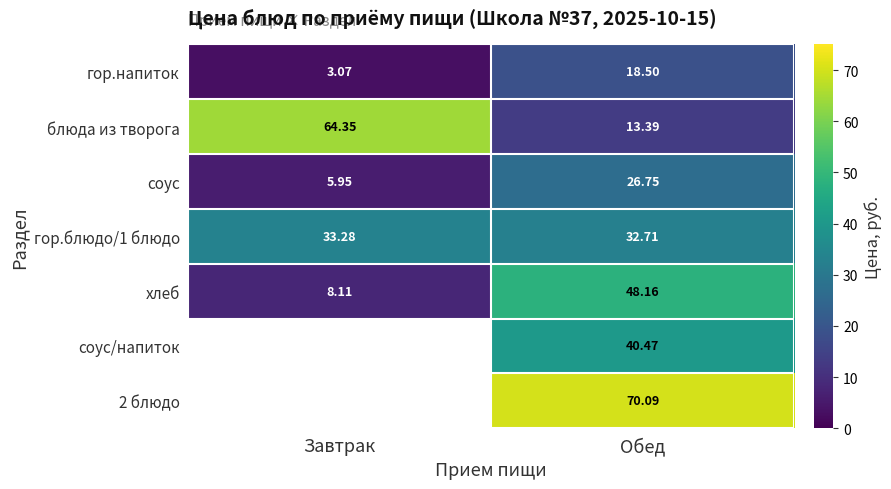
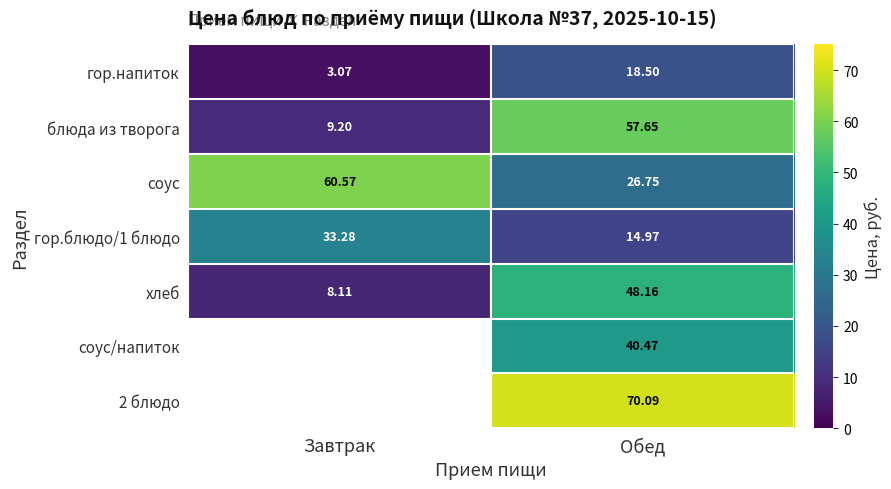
блюда из творога, Завтрак: 64.35 -> 9.20
блюда из творога, Обед: 13.39 -> 57.65
соус, Завтрак: 5.95 -> 60.57
гор.блюдо/1 блюдо, Обед: 32.71 -> 14.97
